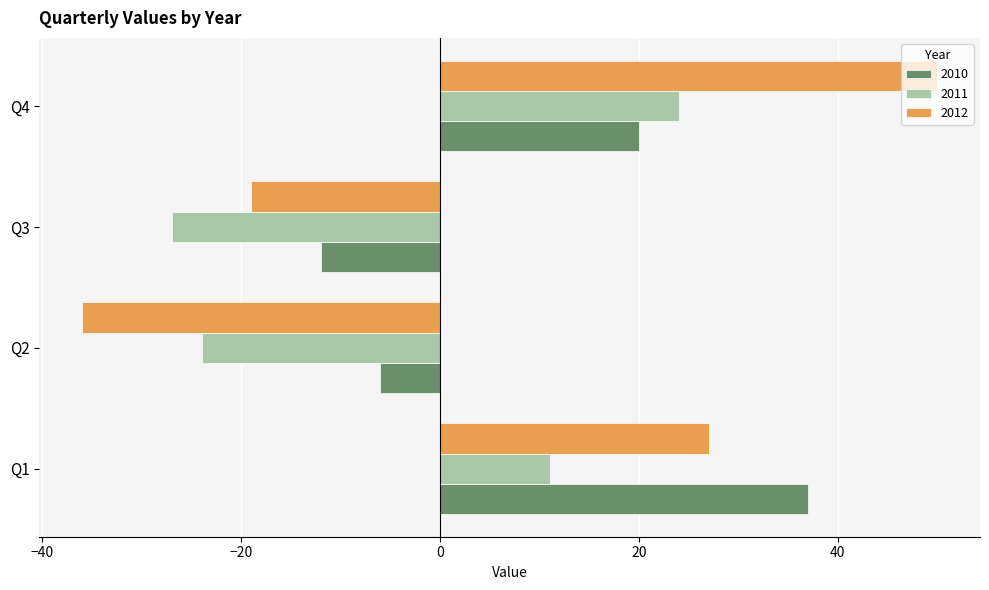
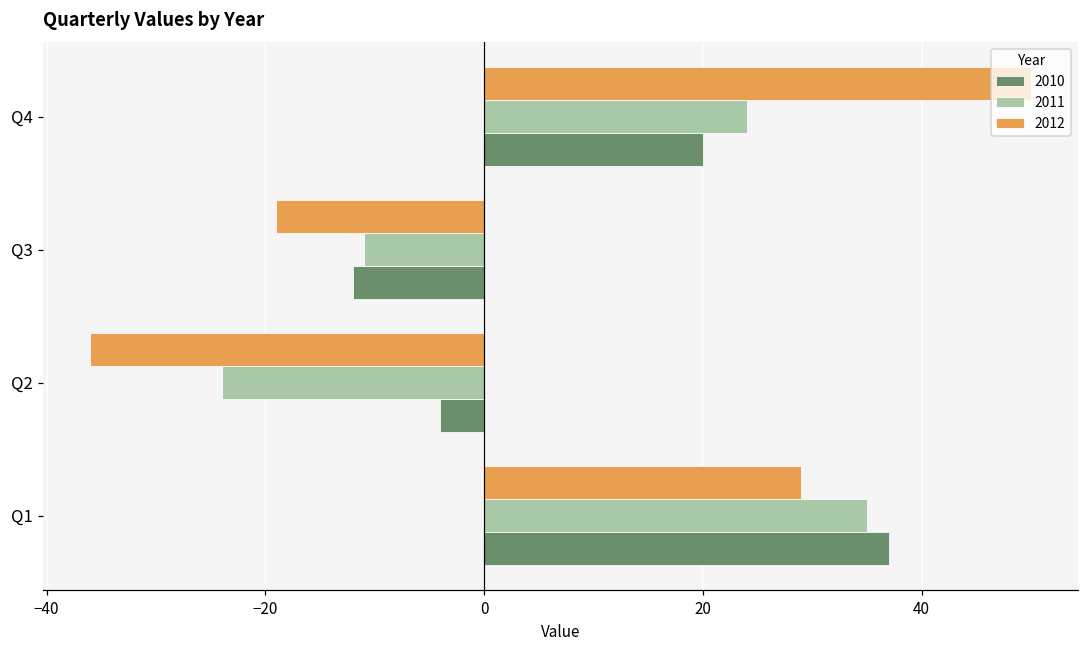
2011, Q3: -27 -> -11
2010, Q2: -6 -> -4
2012, Q1: 27 -> 29
2011, Q1: 11 -> 35
